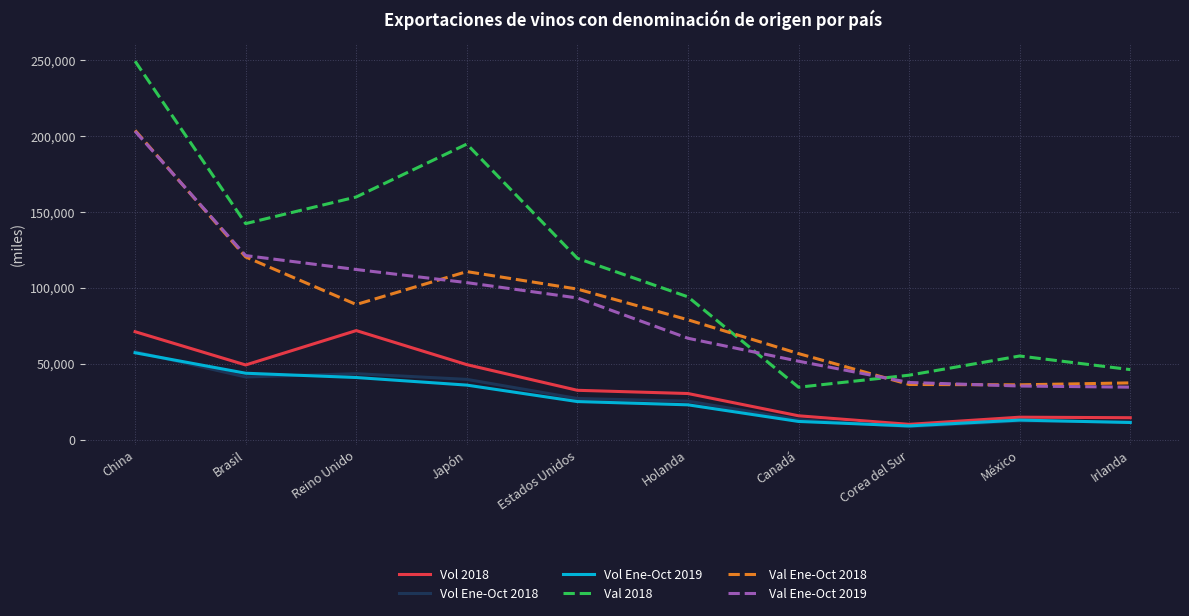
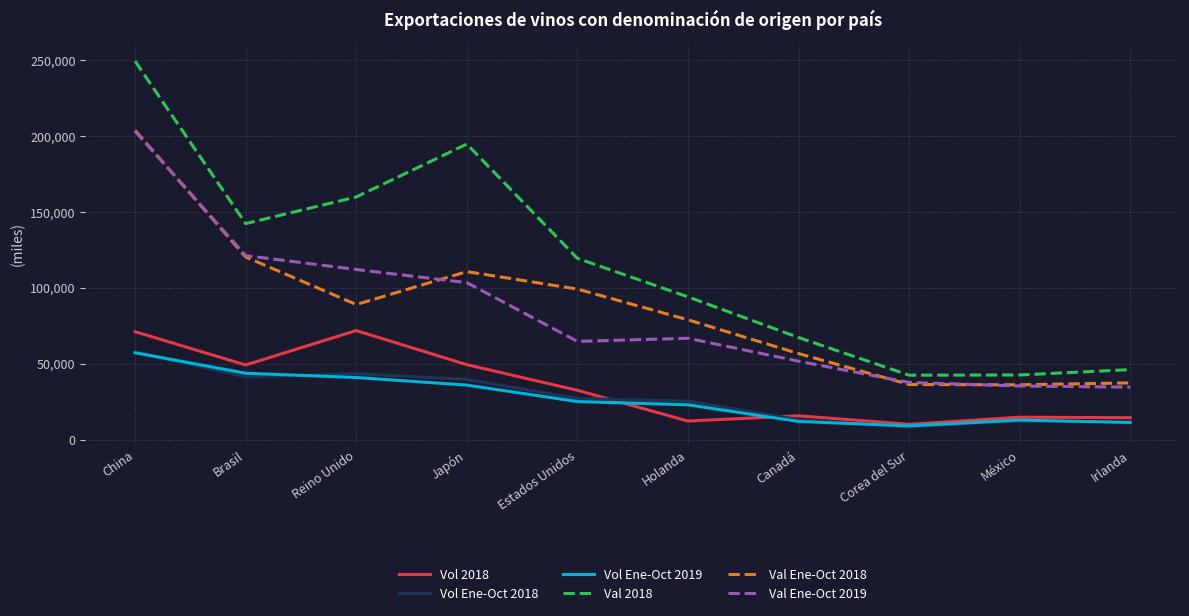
Val Ene-Oct 2019, Estados Unidos: 93,000 -> 65,000
Vol 2018, Holanda: 30,000 -> 12,000
Val 2018, Canadá: 35,000 -> 67,000
Val 2018, México: 55,000 -> 43,000
